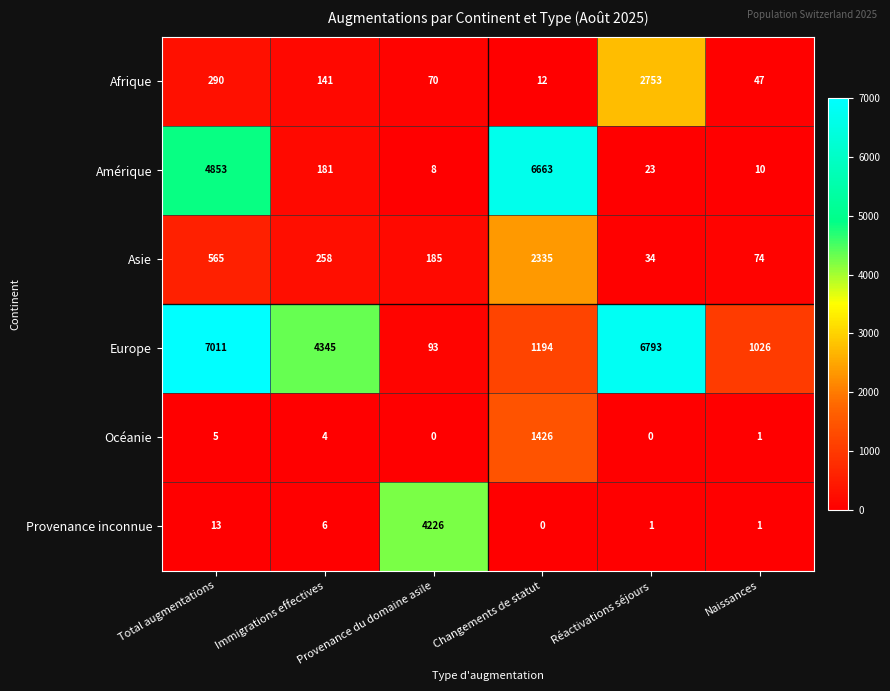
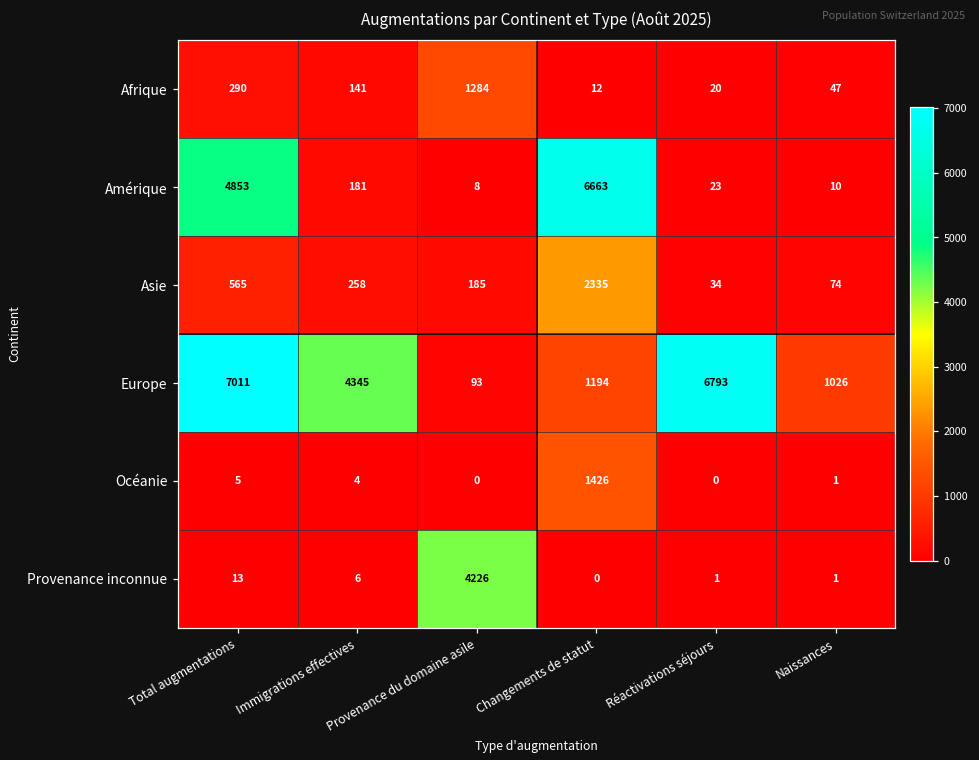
Afrique, Provenance du domaine asile: 70 -> 1284
Afrique, Réactivations séjours: 2753 -> 20
